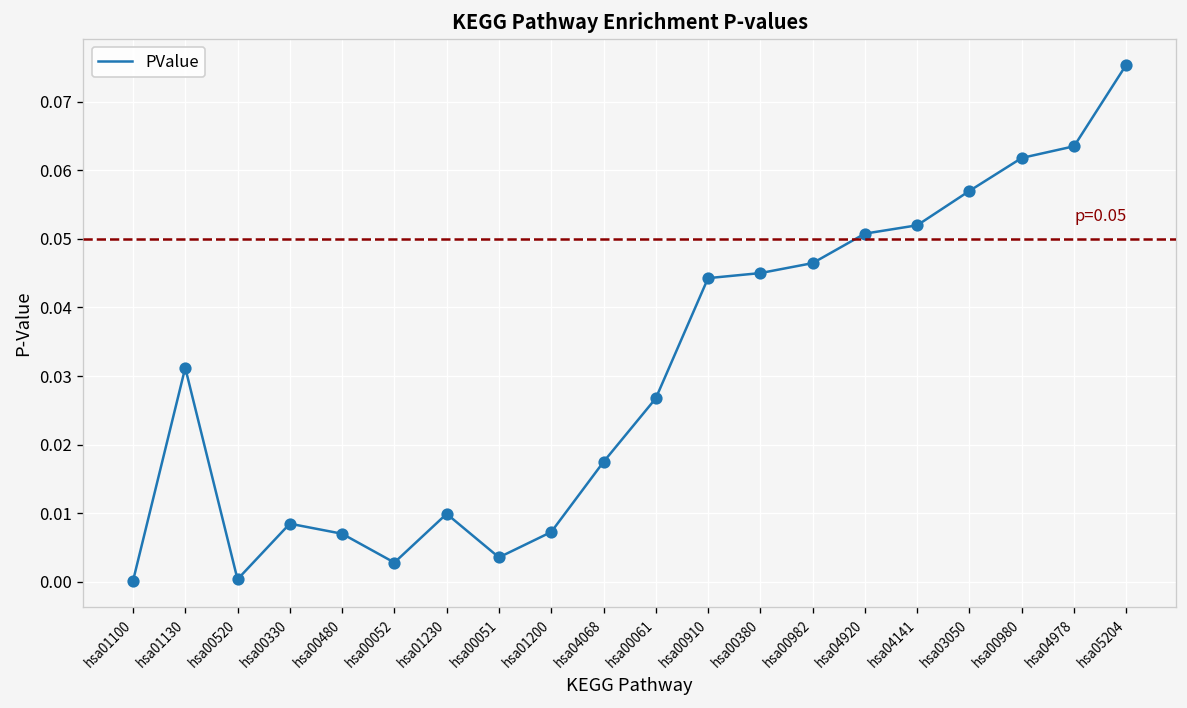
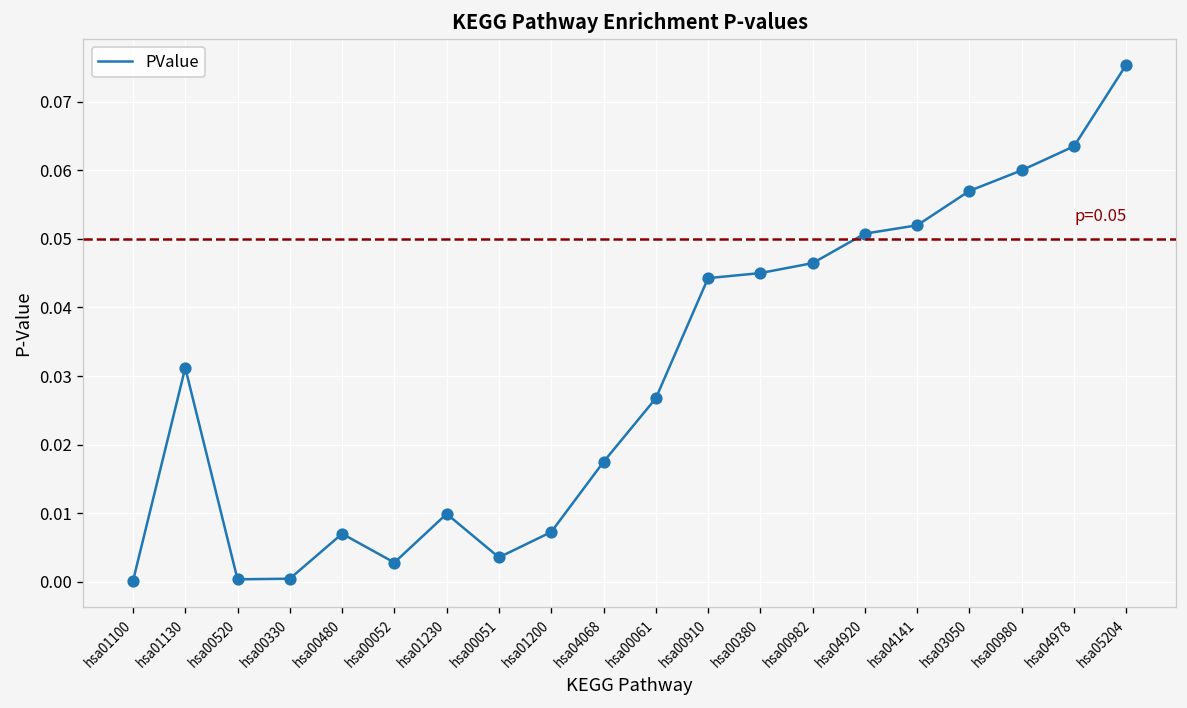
hsa00330: 0.008 -> 0.000
hsa00980: 0.062 -> 0.060
